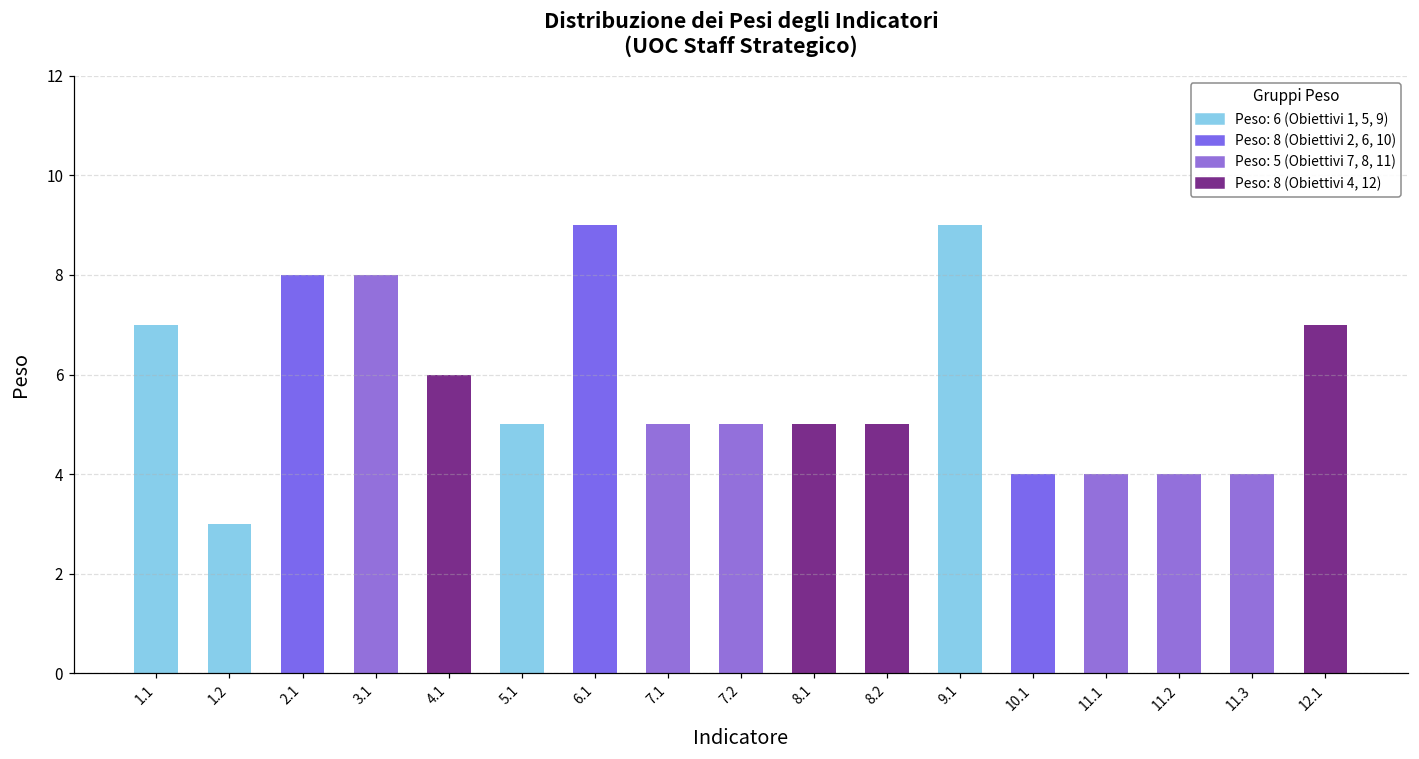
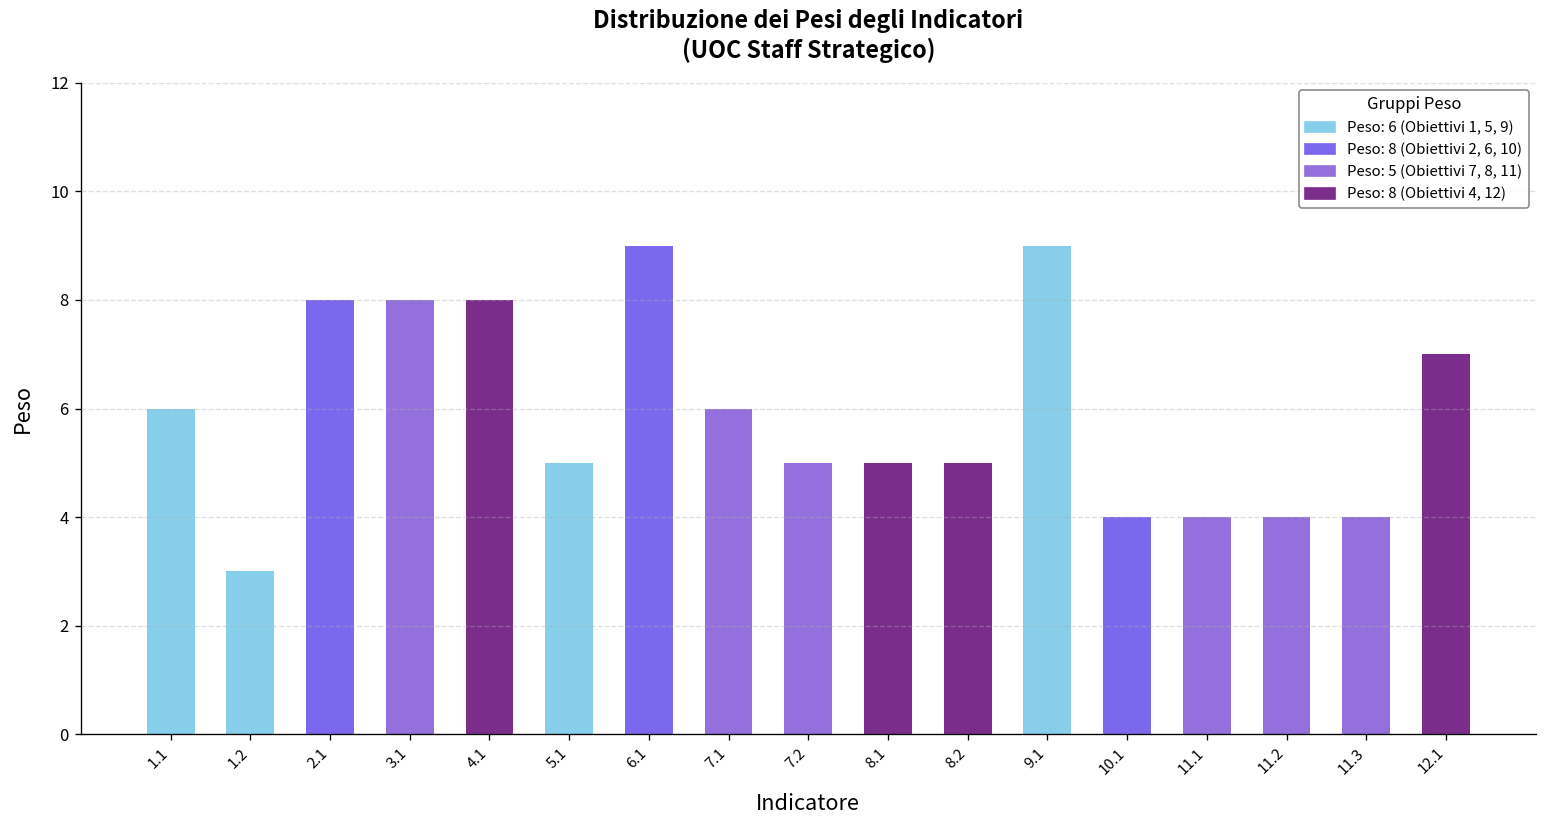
1.1: 7 -> 6
4.1: 6 -> 8
7.1: 5 -> 6
